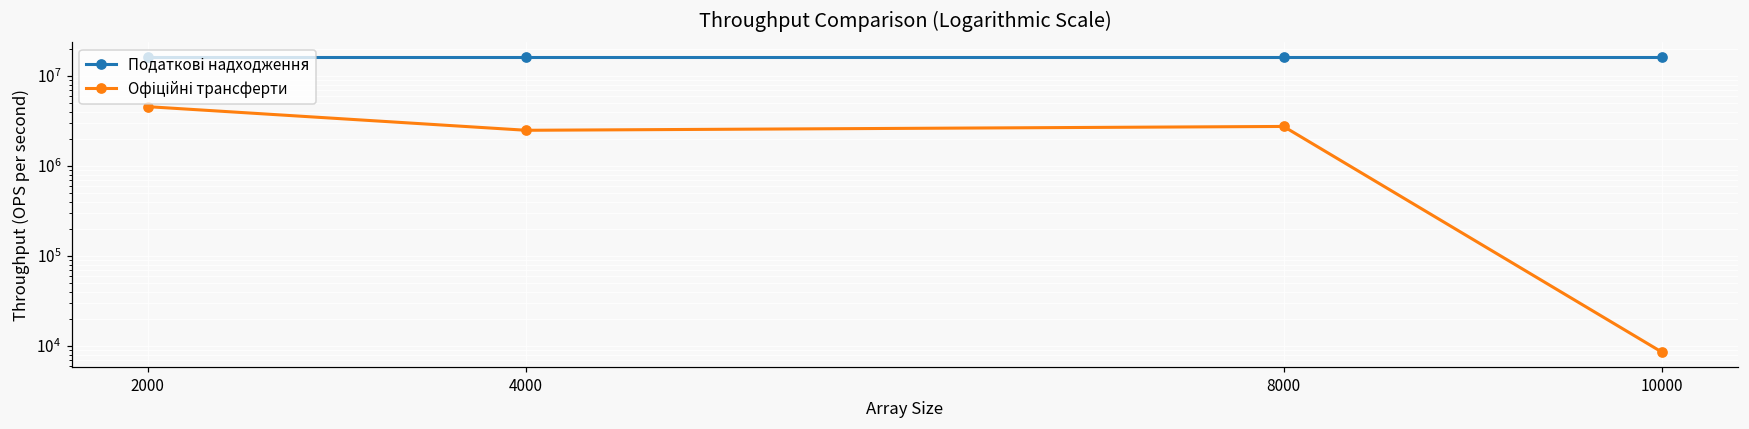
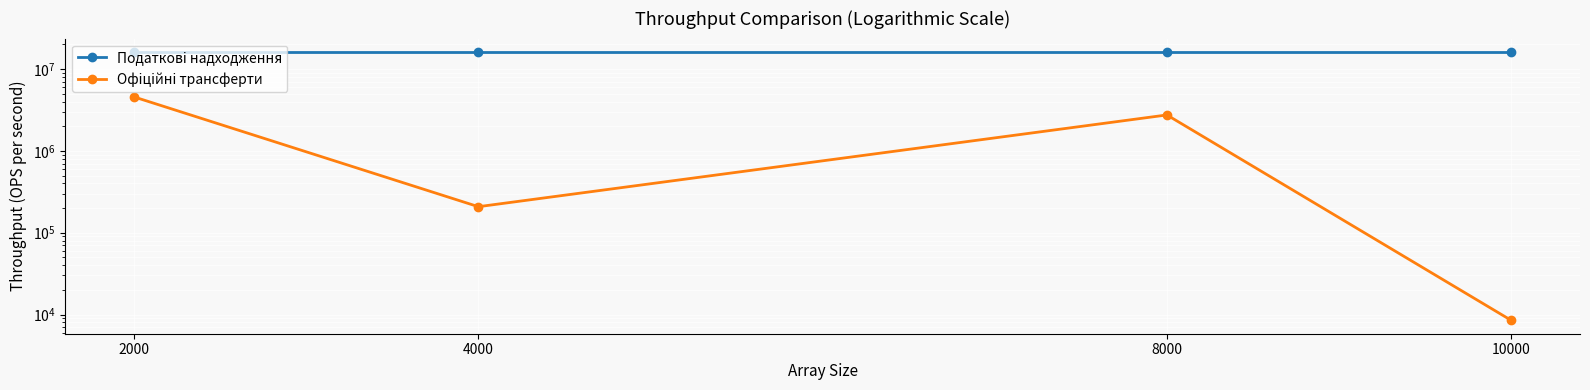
Офіційні трансферти, 4000: 2500000 -> 210000
